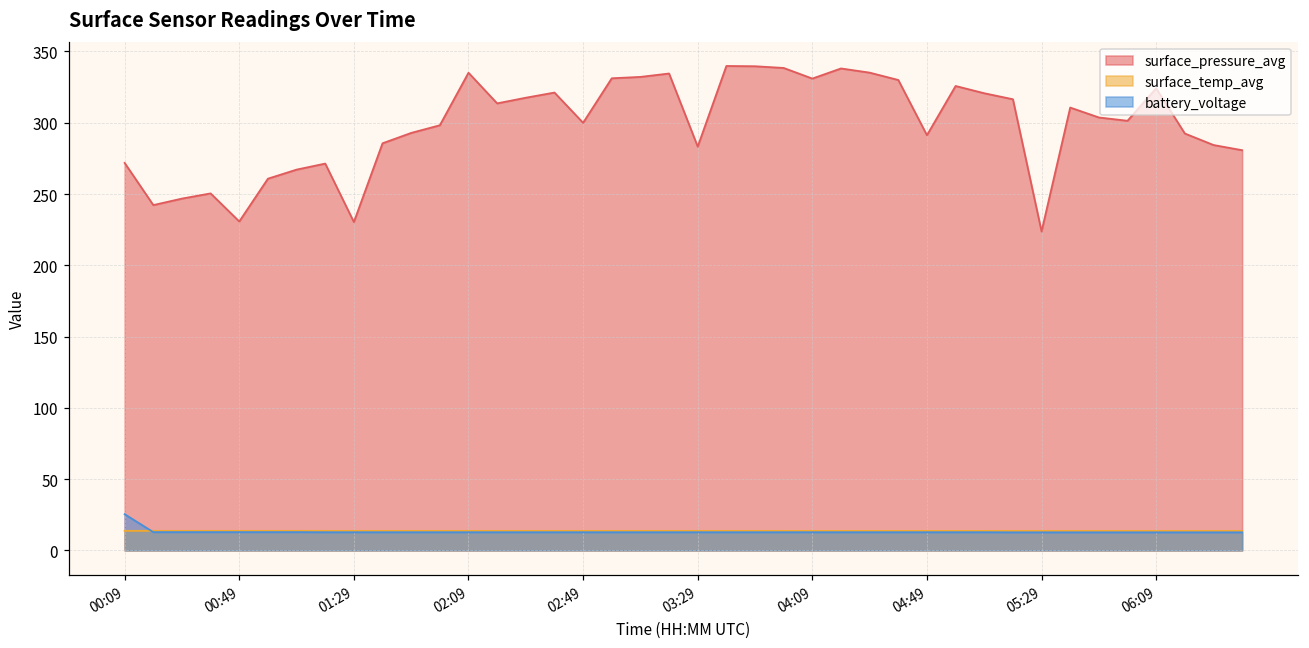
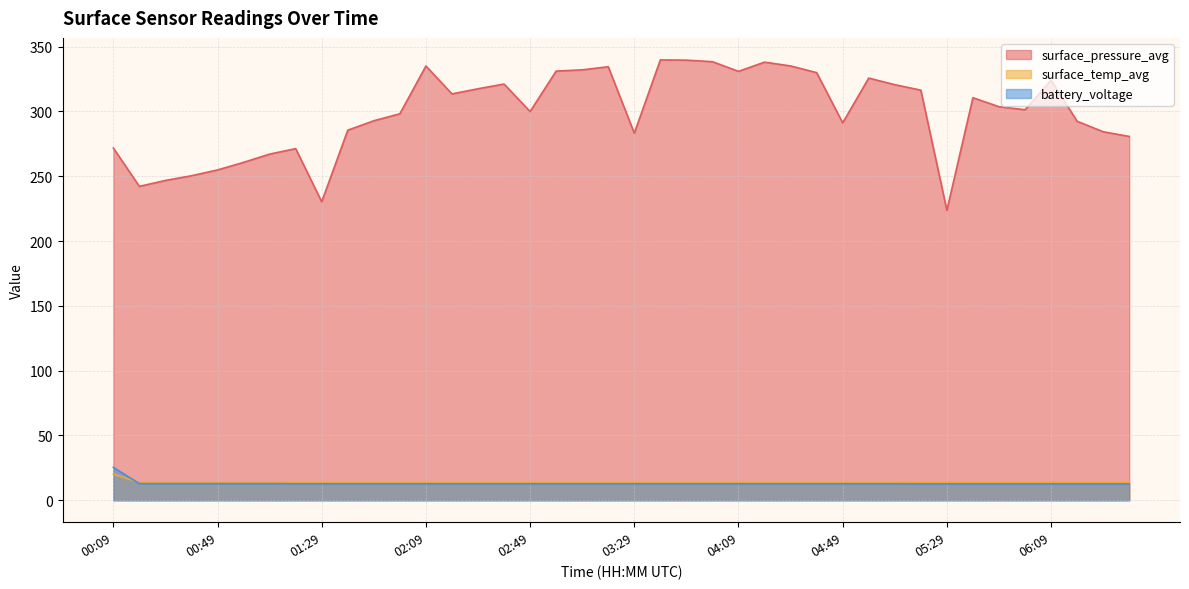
surface_temp_avg, 00:09: 14 -> 20
surface_pressure_avg, 00:49: 231 -> 255
